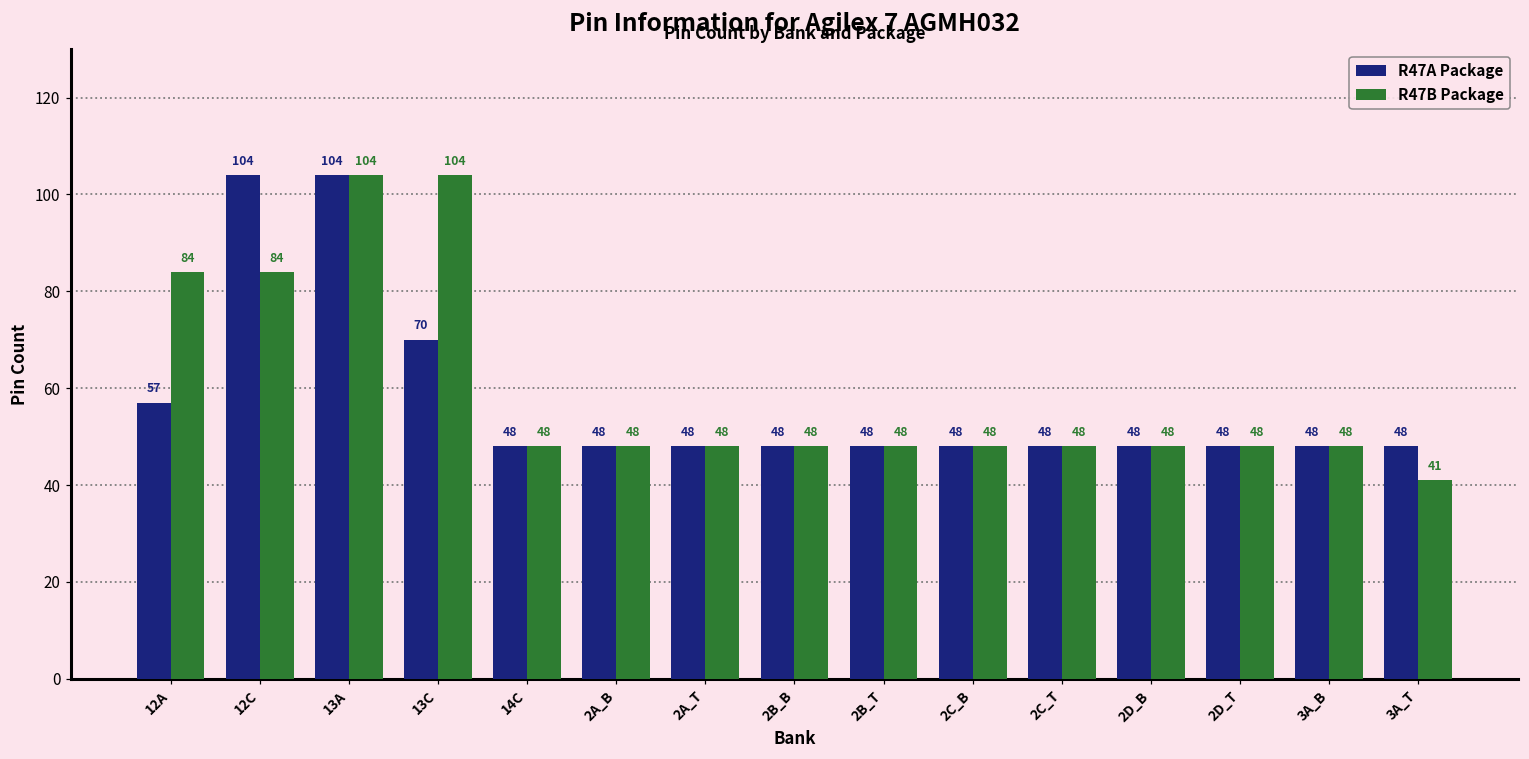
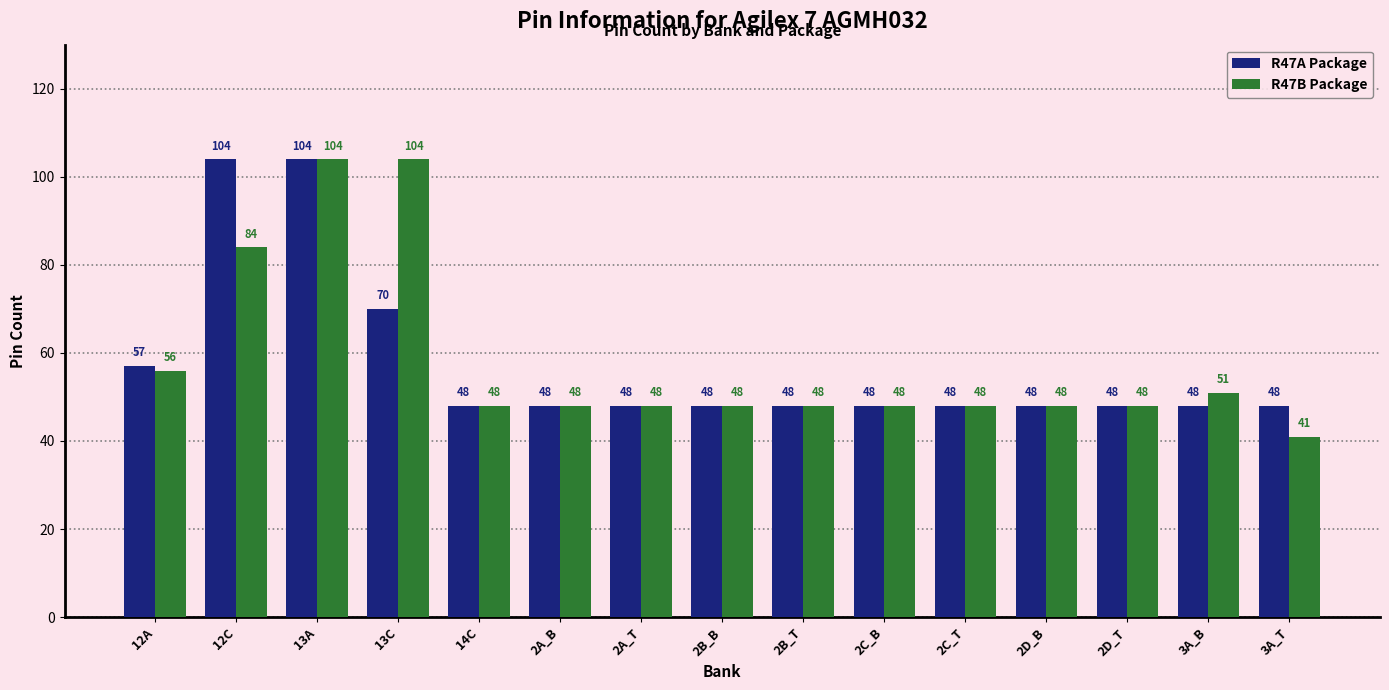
R47B Package, 12A: 84 -> 56
R47B Package, 3A_B: 48 -> 51
